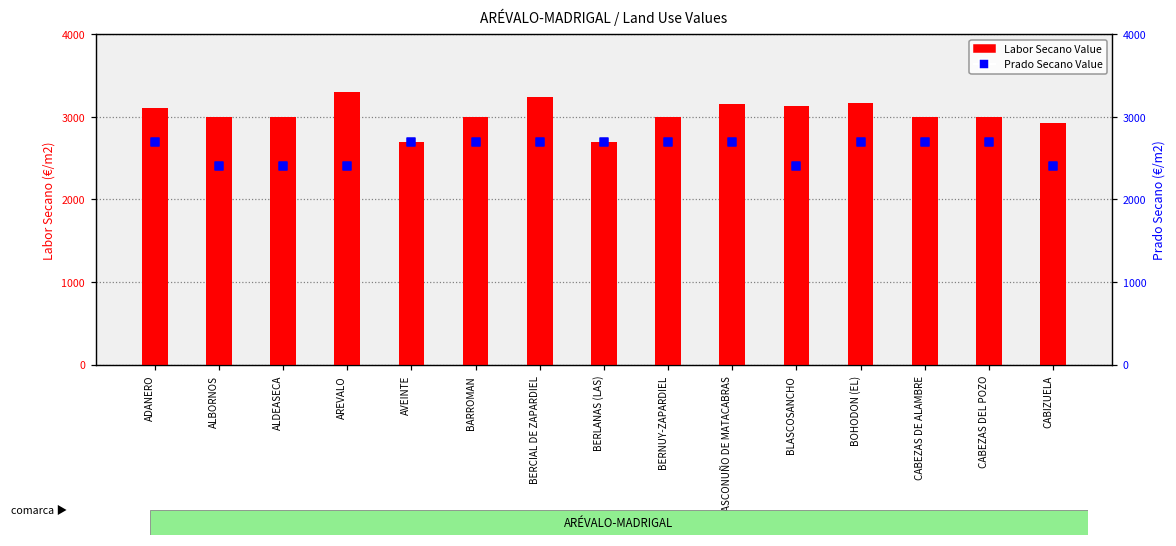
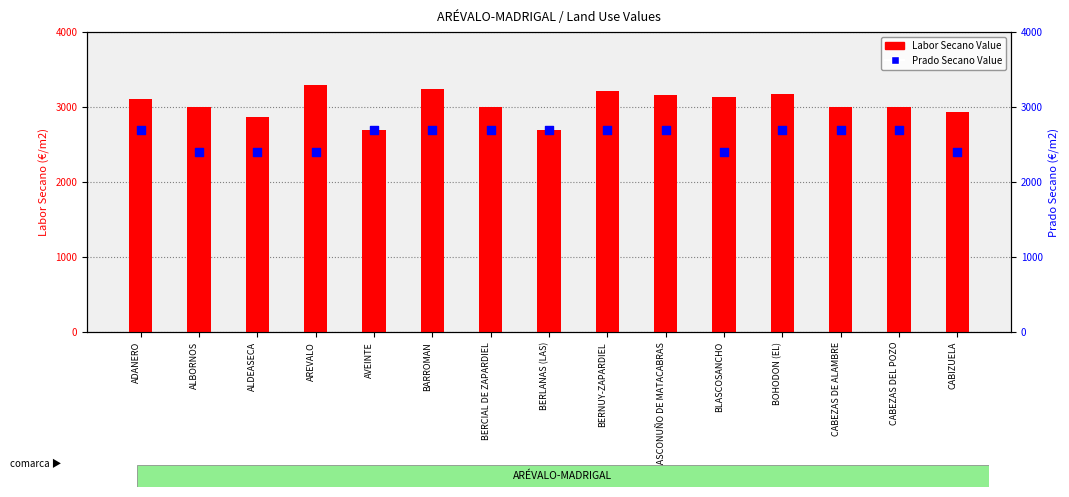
Labor Secano Value, ALDEASECA: 3000 -> 2900
Labor Secano Value, BARROMAN: 3000 -> 3200
Labor Secano Value, BERCIAL DE ZAPARDIEL: 3200 -> 3000
Labor Secano Value, BERNUY-ZAPARDIEL: 3000 -> 3200
